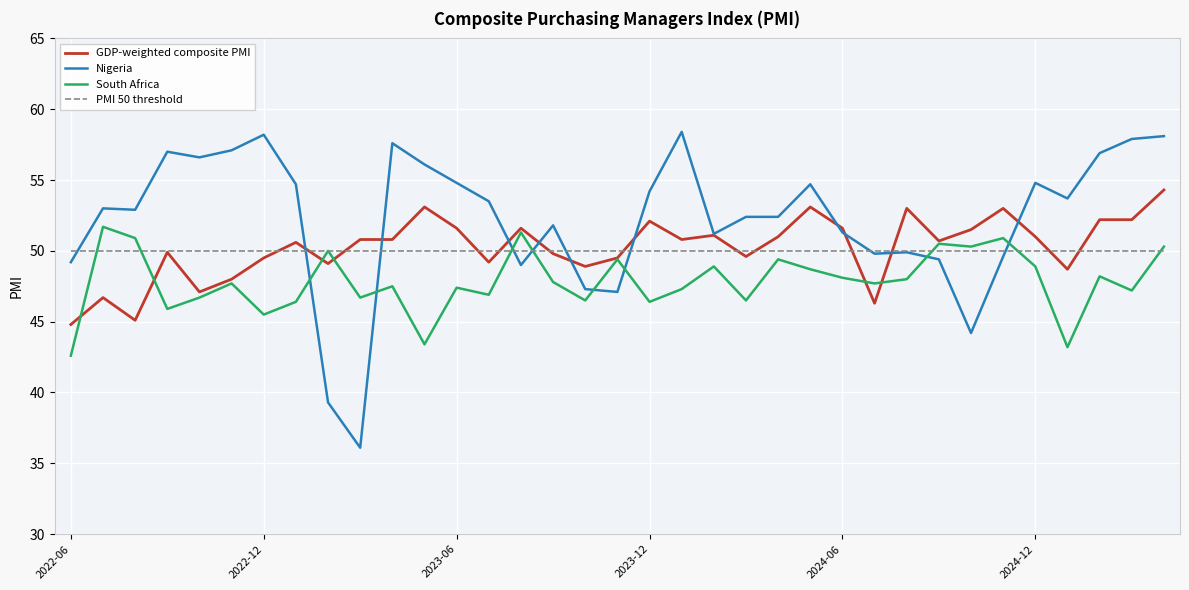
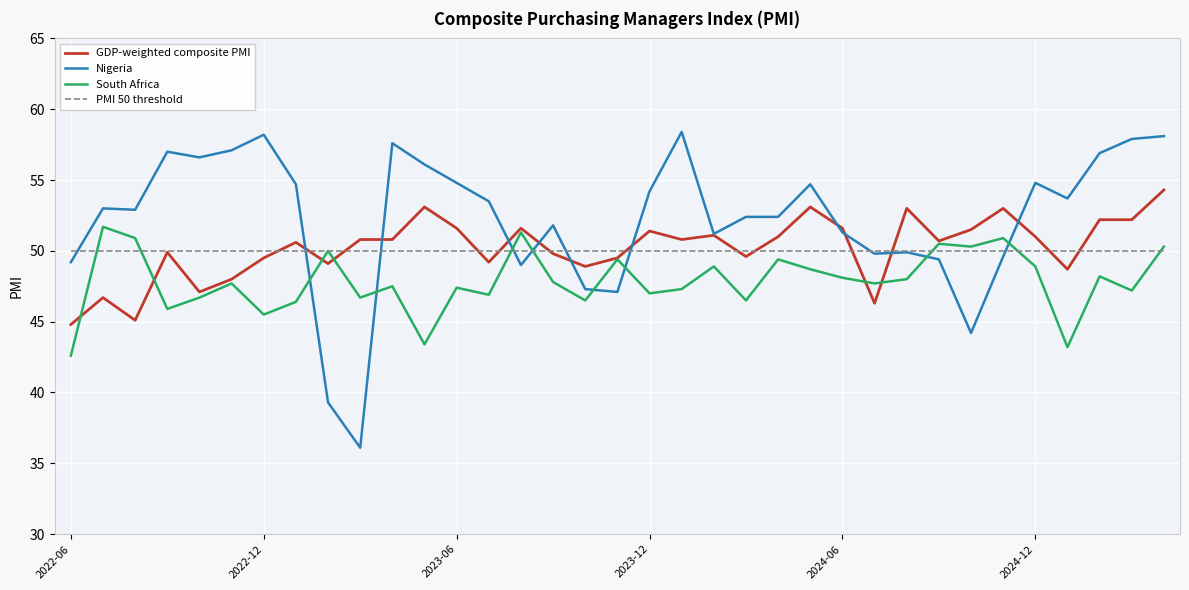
GDP-weighted composite PMI, 2023-12: 52.1 -> 51.4
South Africa, 2023-12: 46.4 -> 47.0
